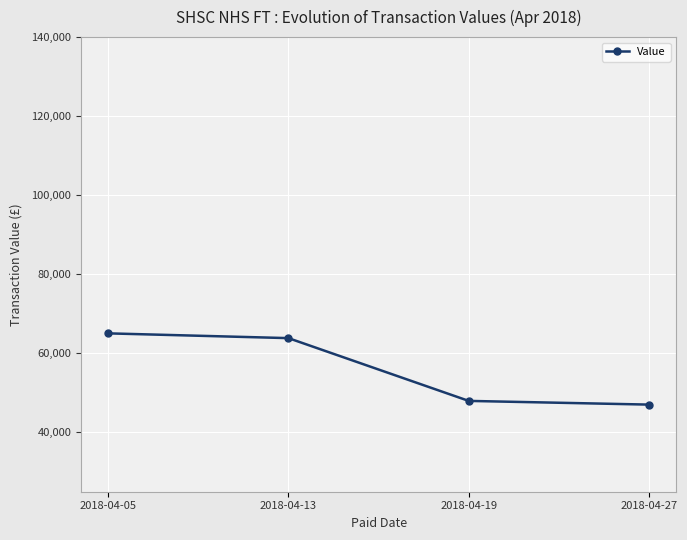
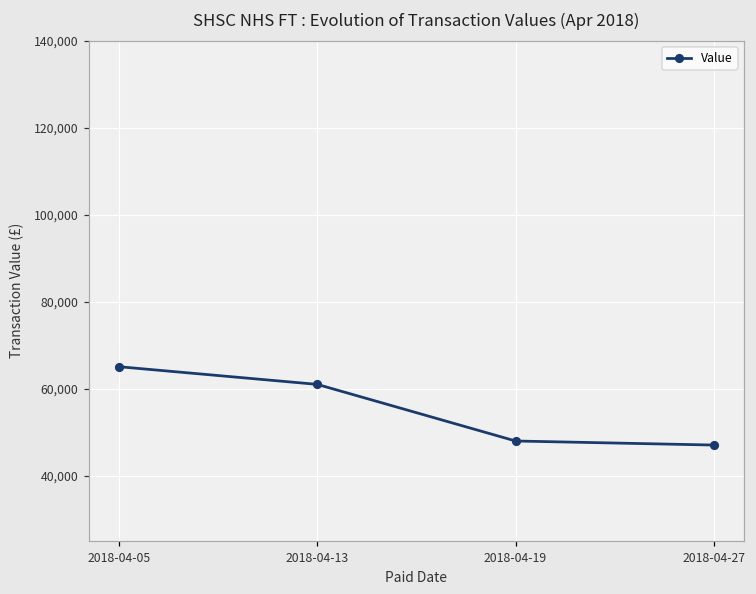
2018-04-13: 64,000 -> 61,000
